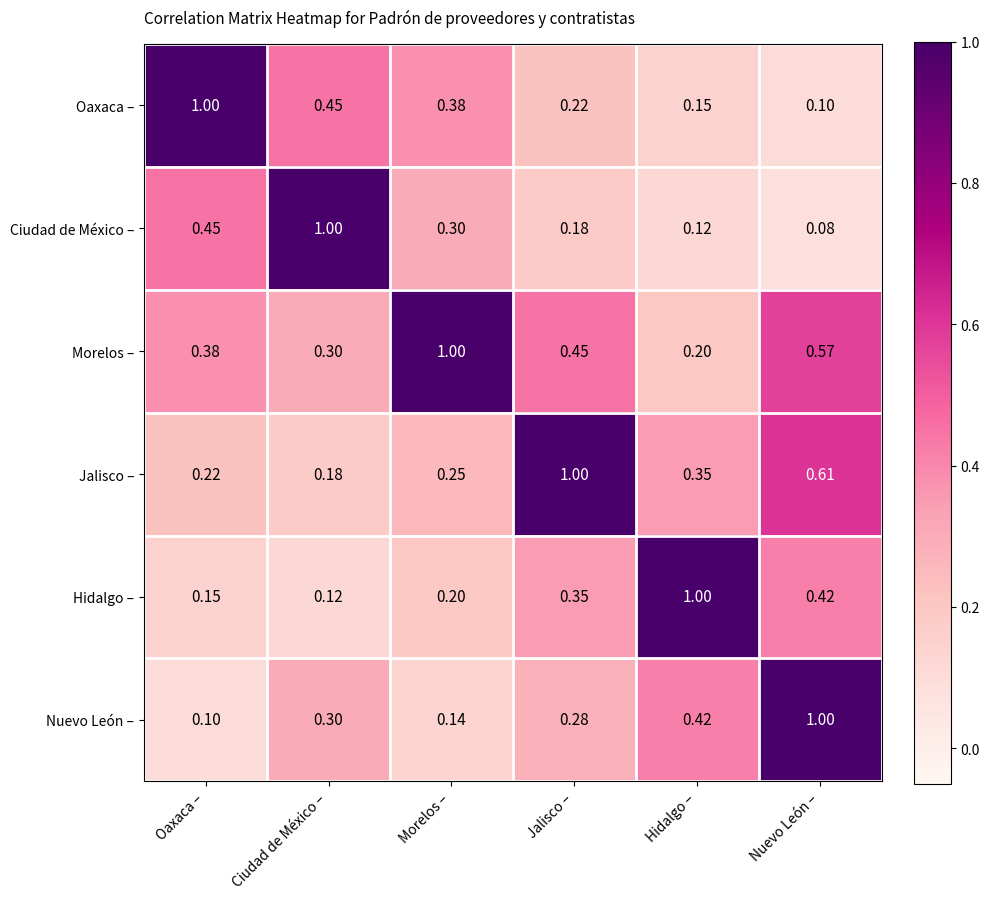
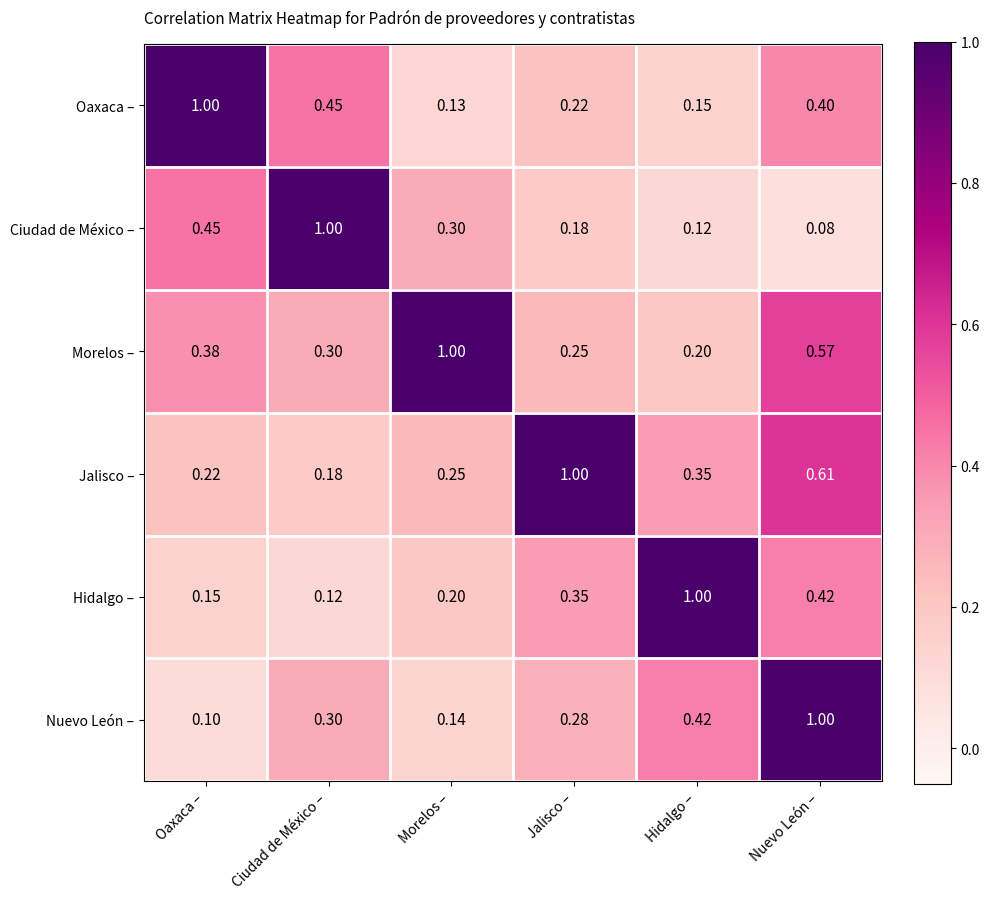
Oaxaca –, Morelos –: 0.38 -> 0.13
Oaxaca –, Nuevo León –: 0.10 -> 0.40
Morelos –, Jalisco –: 0.45 -> 0.25
